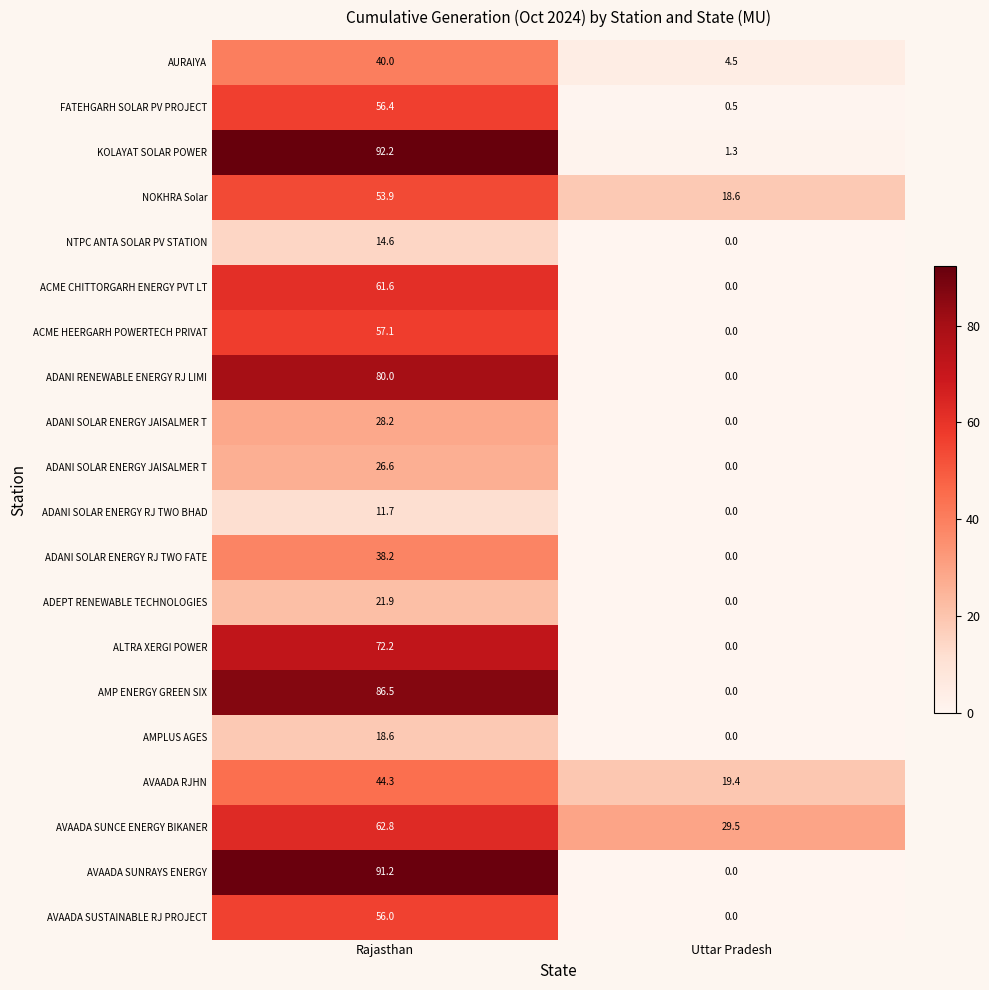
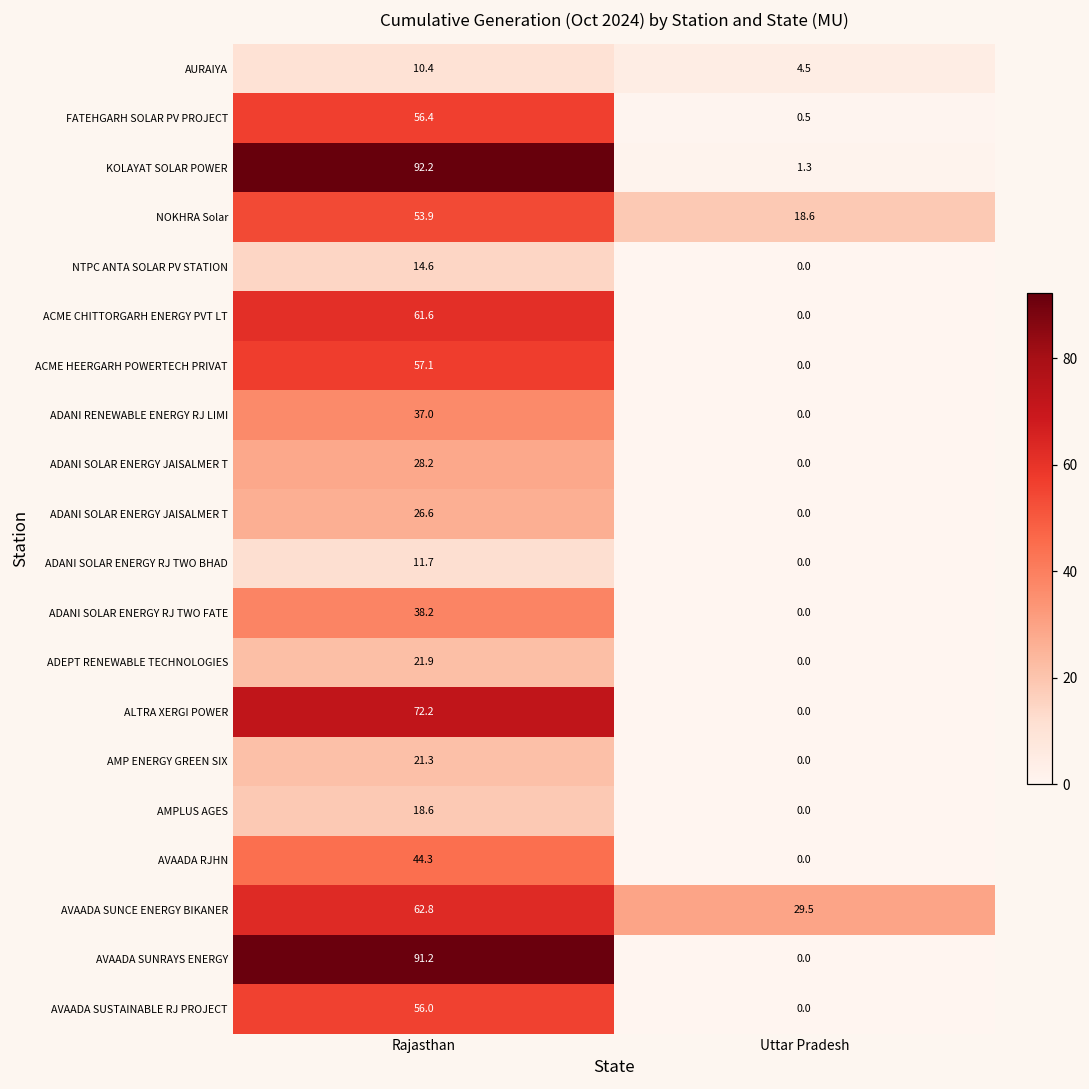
AURAIYA, Rajasthan: 40.0 -> 10.4
ADANI RENEWABLE ENERGY RJ LIMI, Rajasthan: 80.0 -> 37.0
AMP ENERGY GREEN SIX, Rajasthan: 86.5 -> 21.3
AVAADA RJHN, Uttar Pradesh: 19.4 -> 0.0
